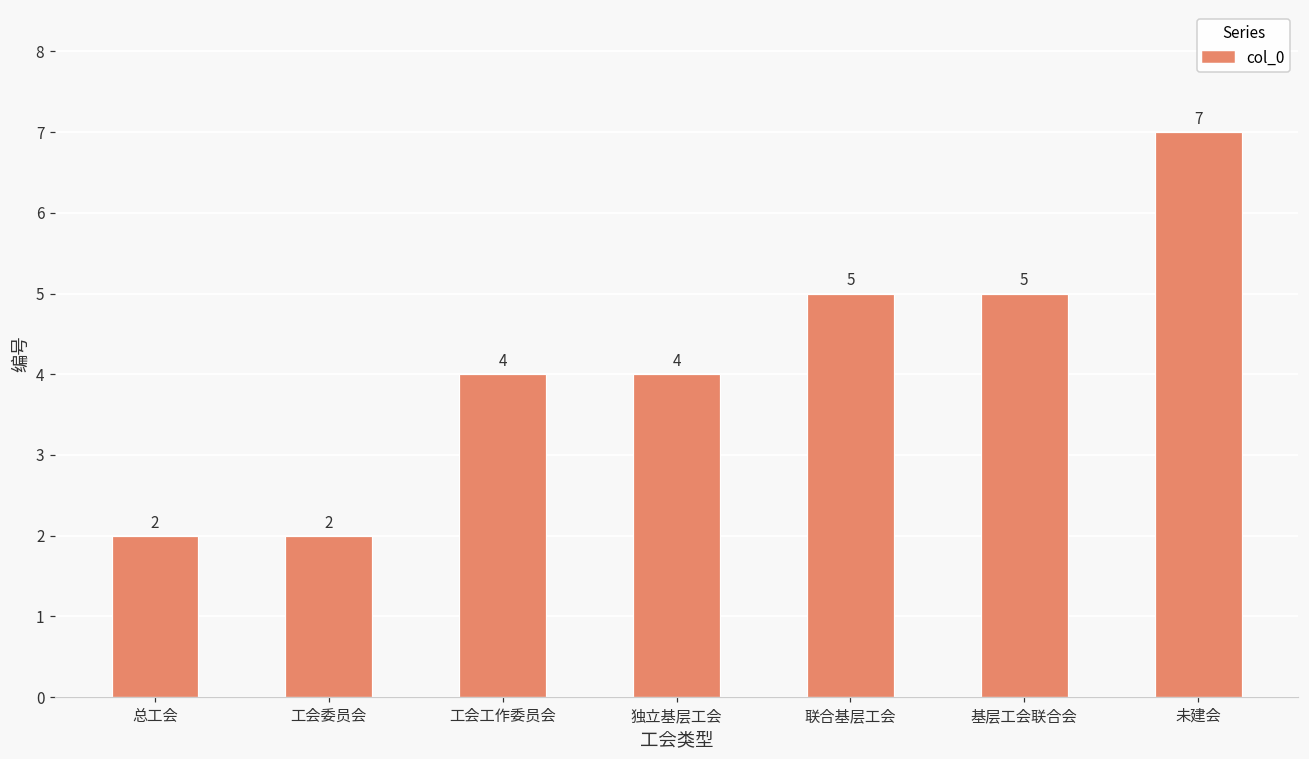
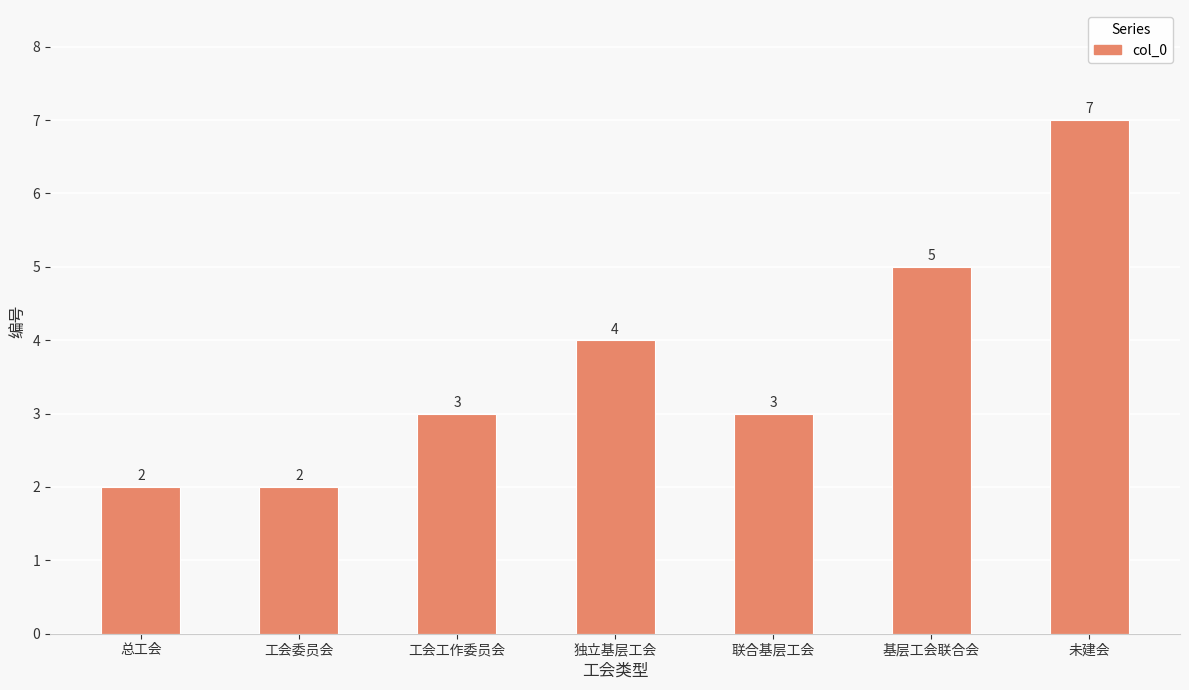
工会工作委员会: 4 -> 3
联合基层工会: 5 -> 3
